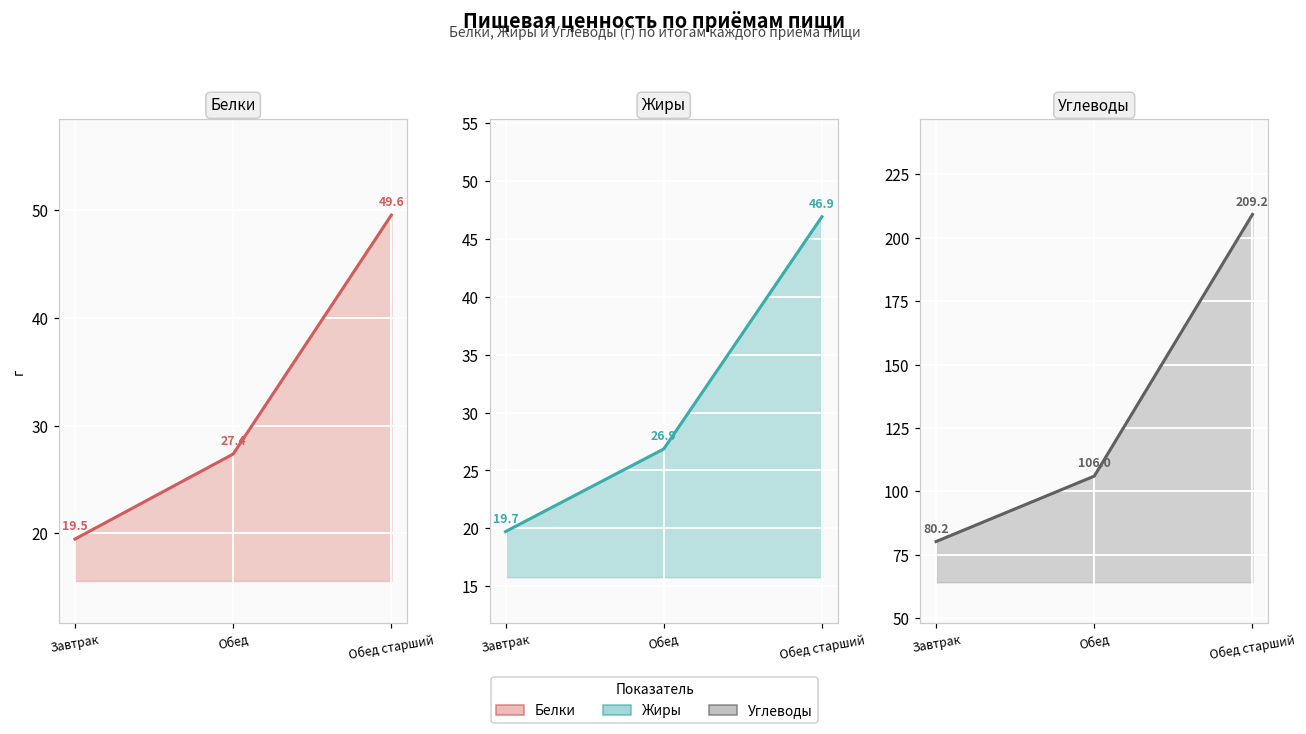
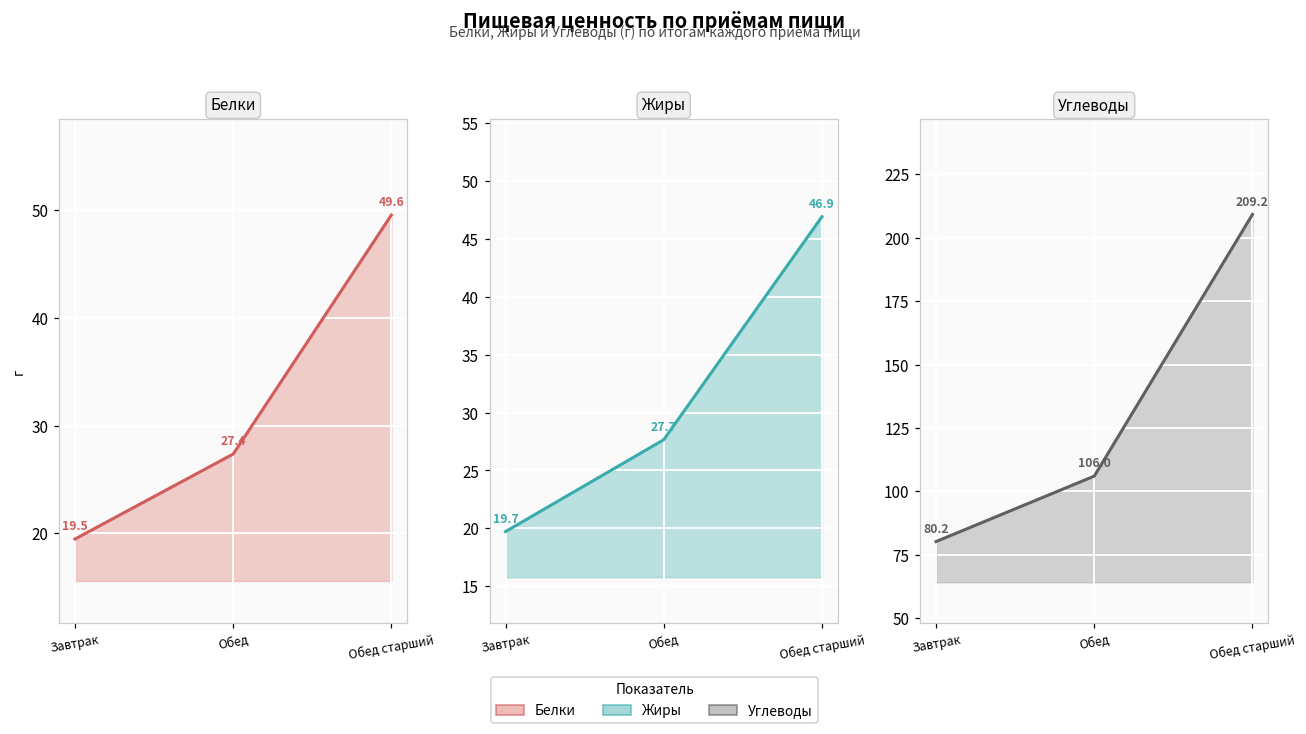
Жиры, Обед: 26.9 -> 27.7
